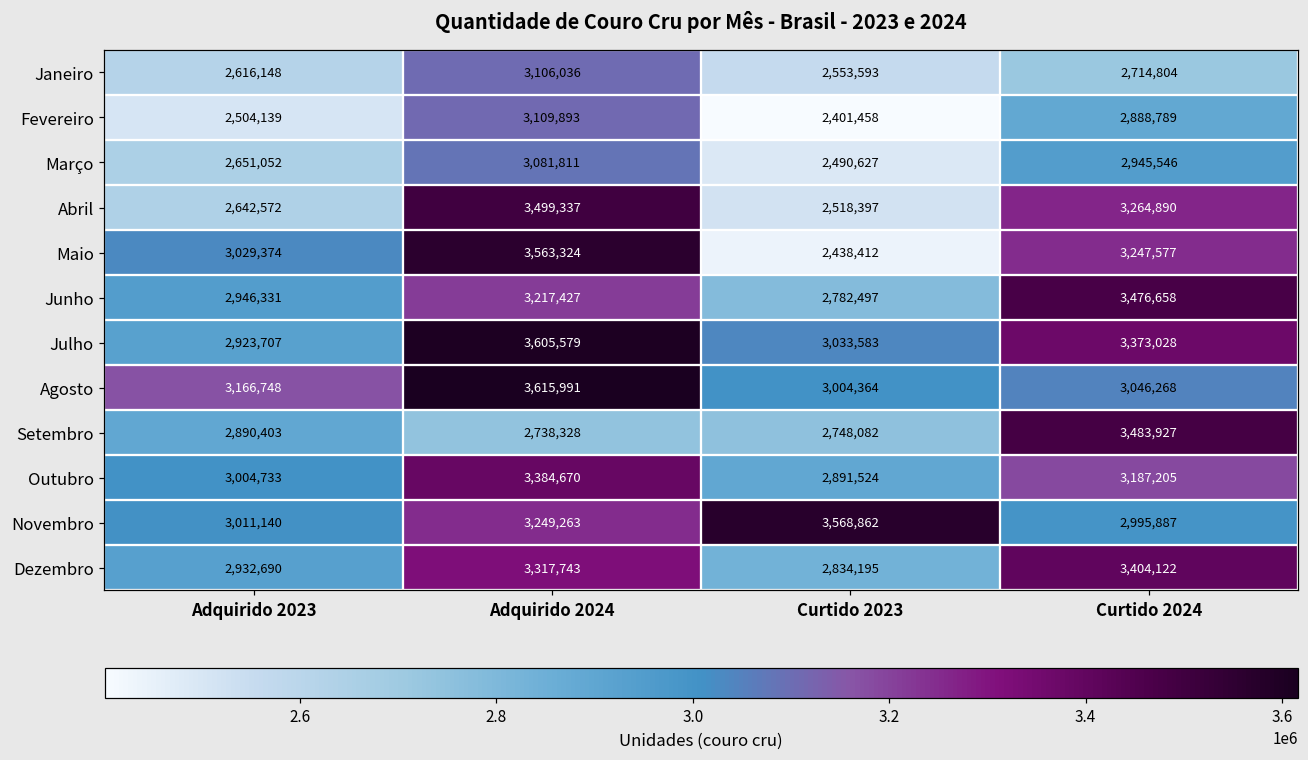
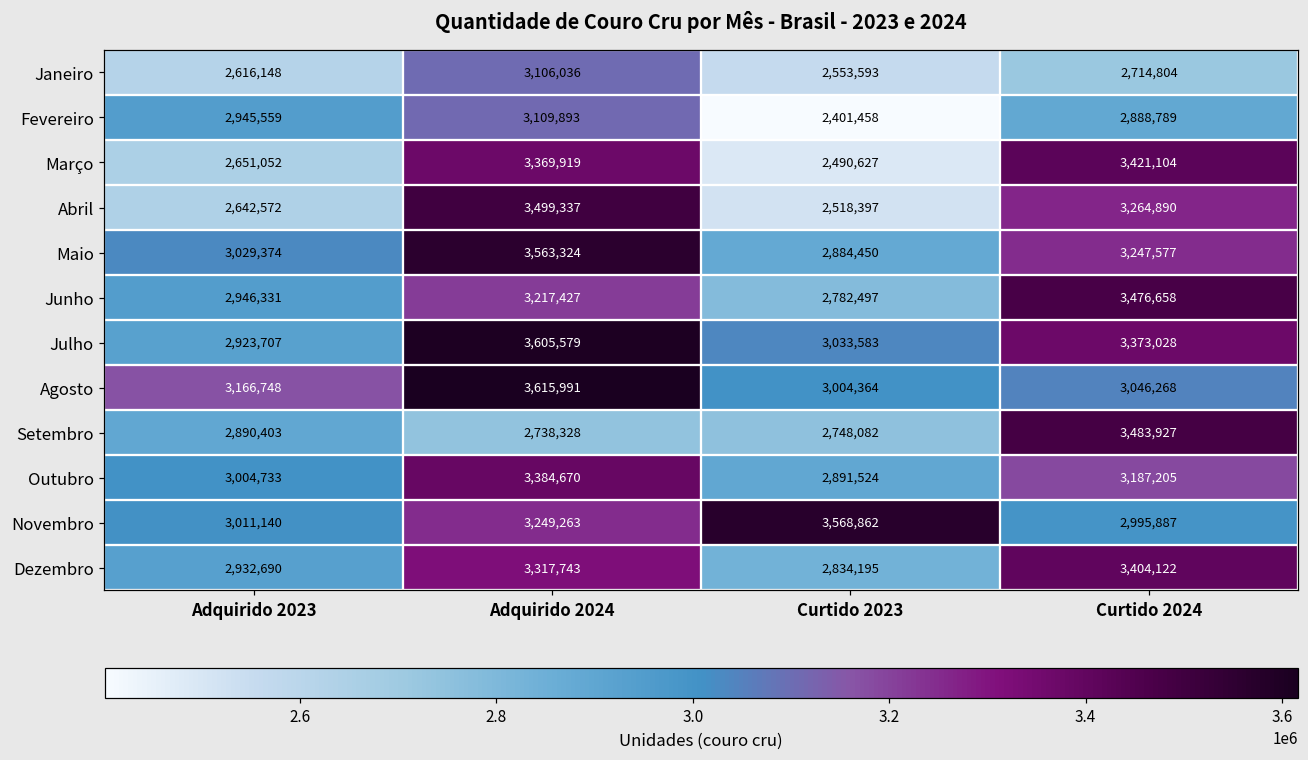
Fevereiro, Adquirido 2023: 2,504,139 -> 2,945,559
Março, Adquirido 2024: 3,081,811 -> 3,369,919
Março, Curtido 2024: 2,945,546 -> 3,421,104
Maio, Curtido 2023: 2,438,412 -> 2,884,450
